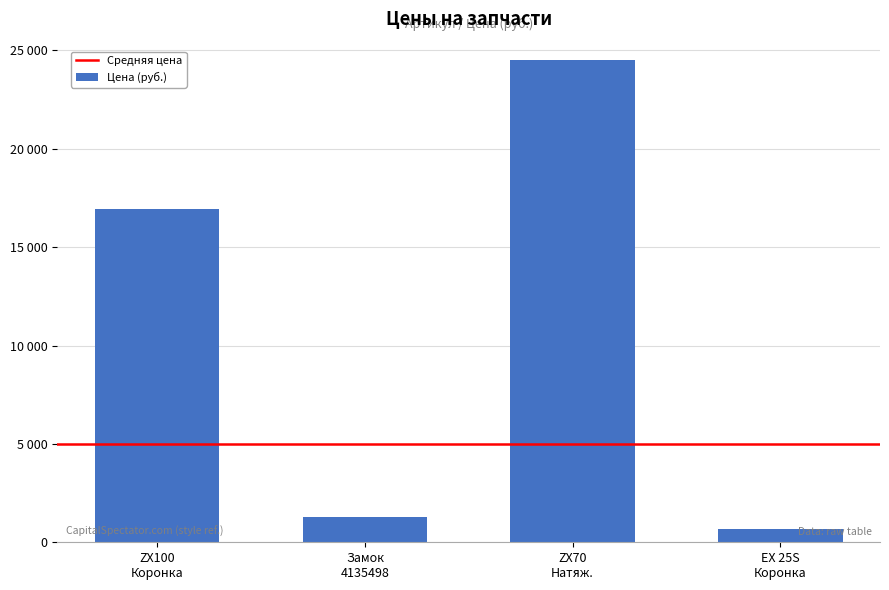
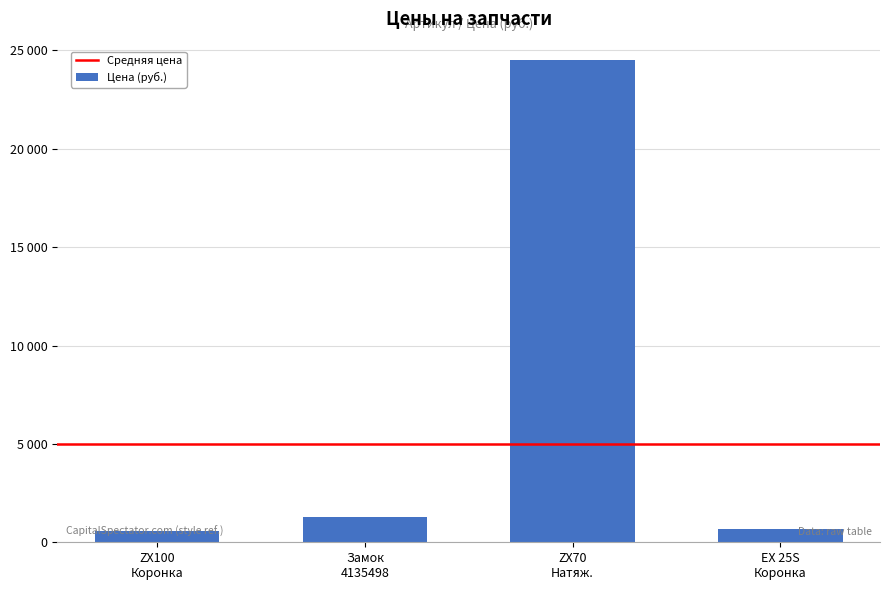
ZX100 Коронка: 17000 -> 600
